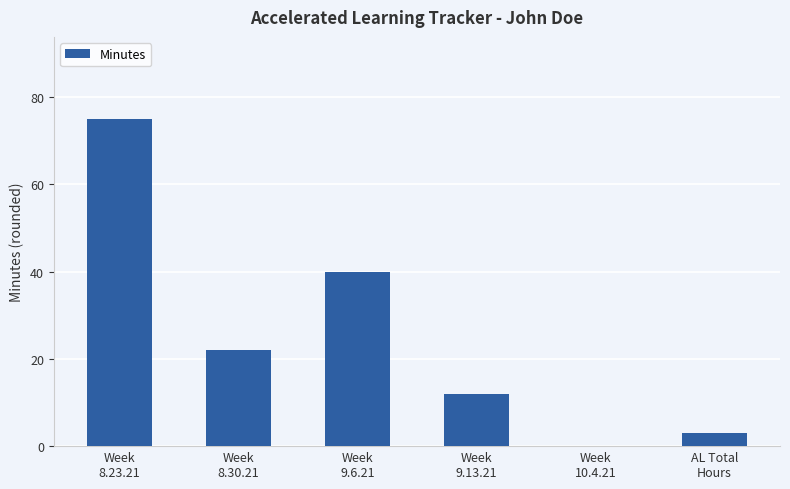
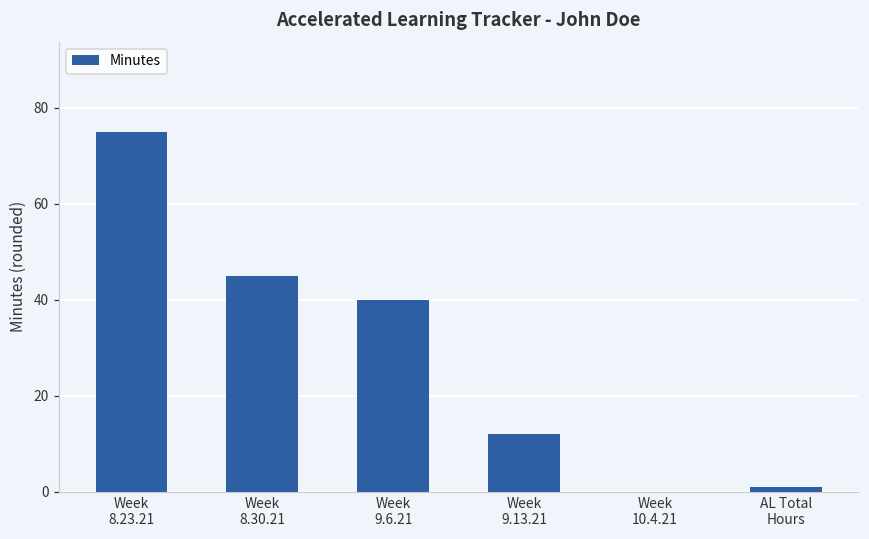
Week 8.30.21: 22 -> 45
AL Total Hours: 3 -> 1
